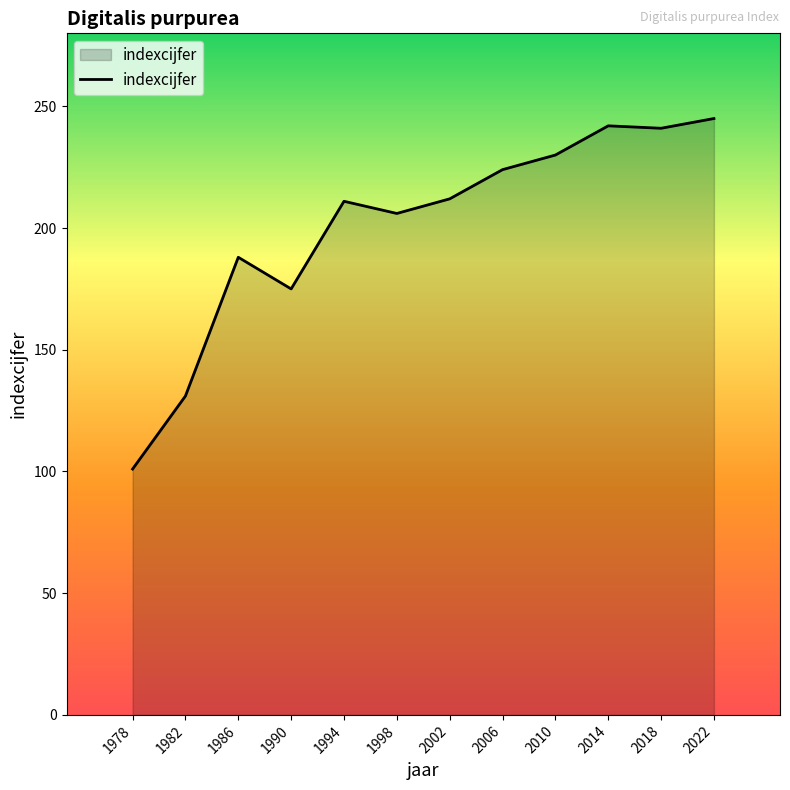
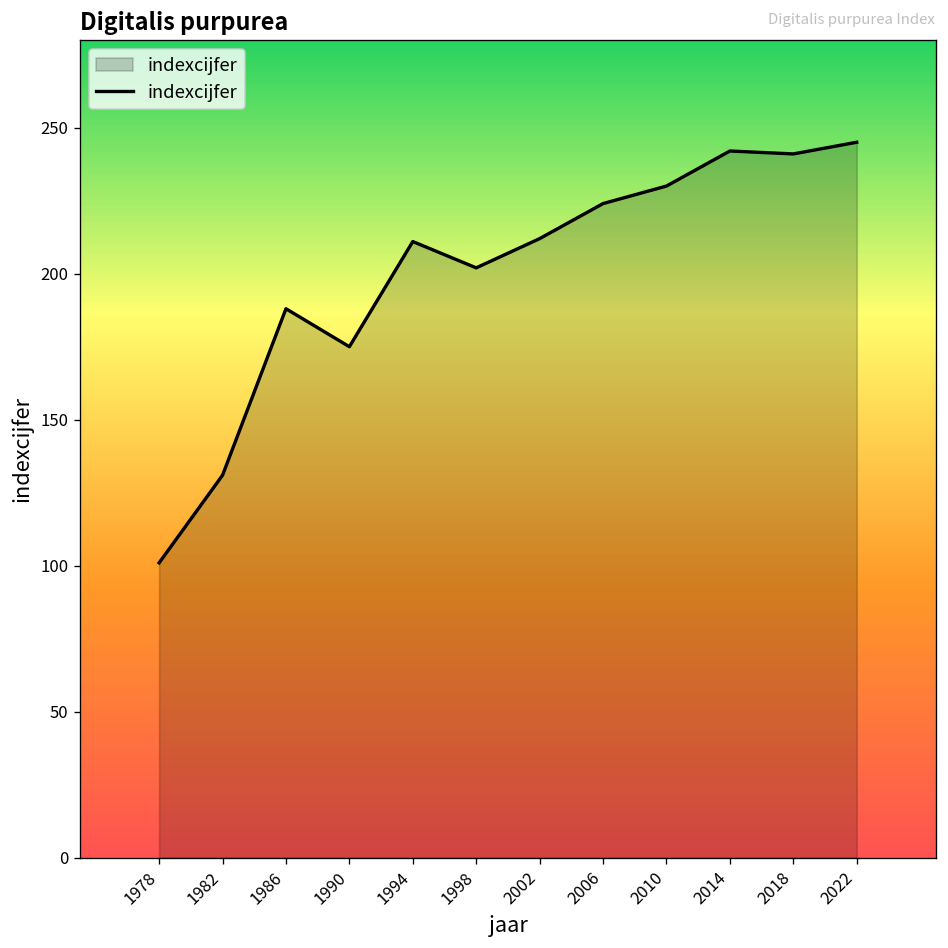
1998: 206 -> 202
